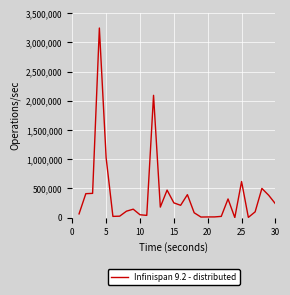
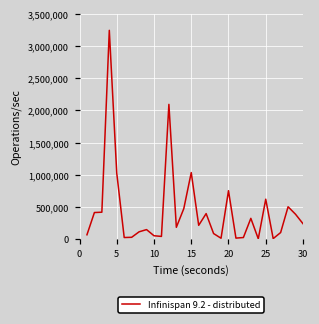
15: 300,000 -> 1,000,000
20: 0 -> 800,000
